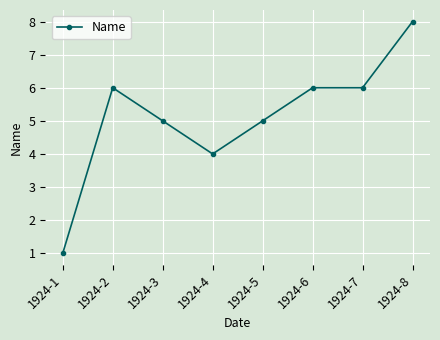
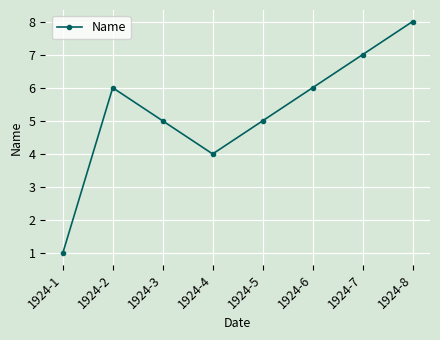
1924-7: 6 -> 7
